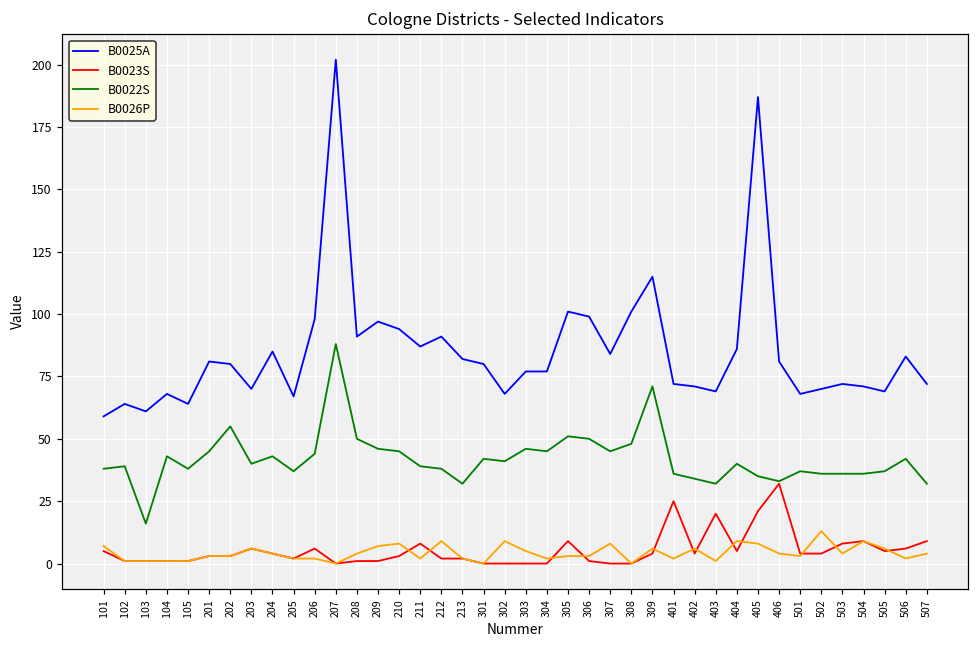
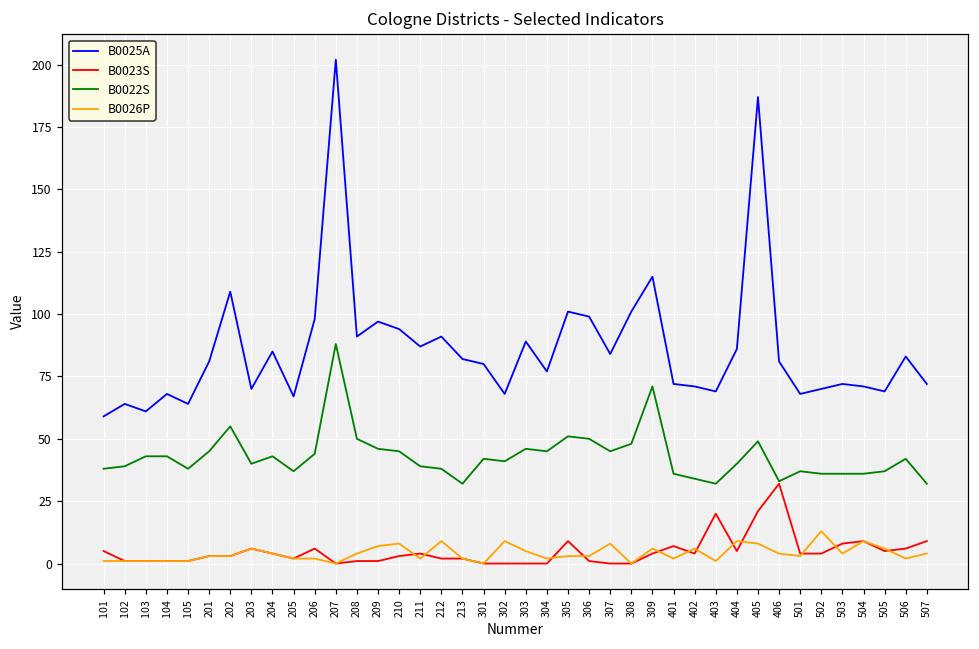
B0026P, 101: 7 -> 1
B0022S, 103: 16 -> 43
B0025A, 202: 80 -> 109
B0023S, 211: 8 -> 4
B0025A, 303: 77 -> 89
B0023S, 401: 25 -> 7
B0022S, 405: 35 -> 49
